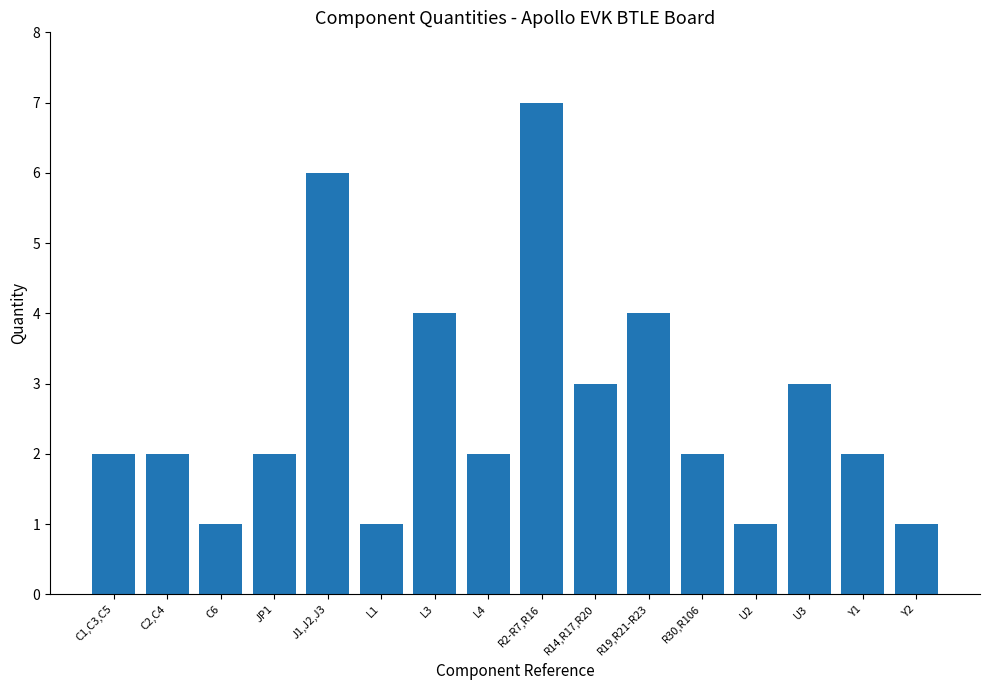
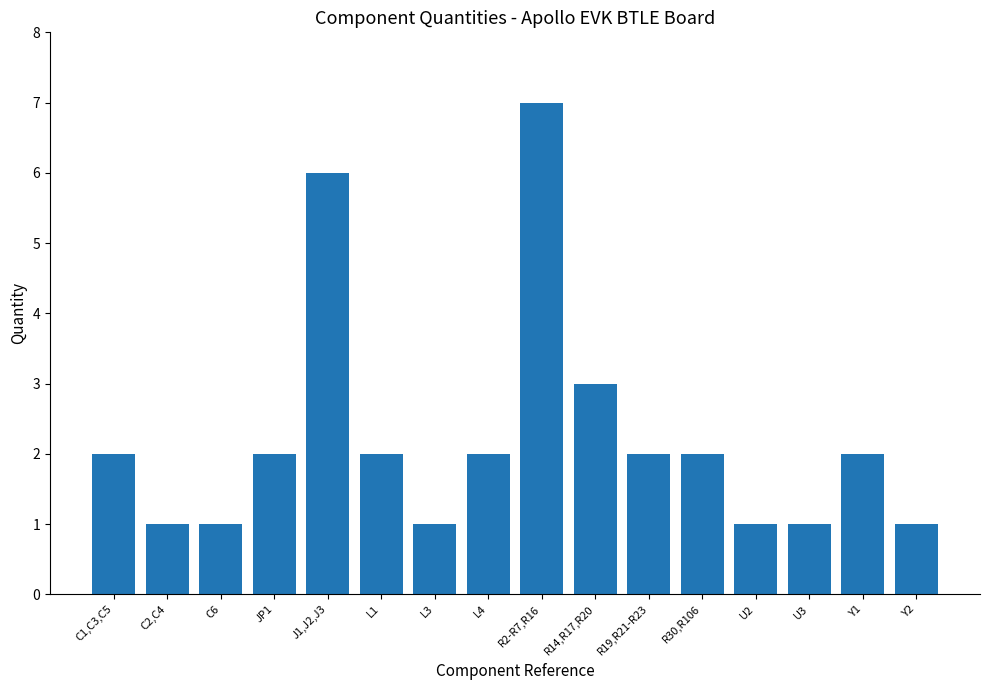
C2,C4: 2 -> 1
L1: 1 -> 2
L3: 4 -> 1
R19,R21-R23: 4 -> 2
U3: 3 -> 1
